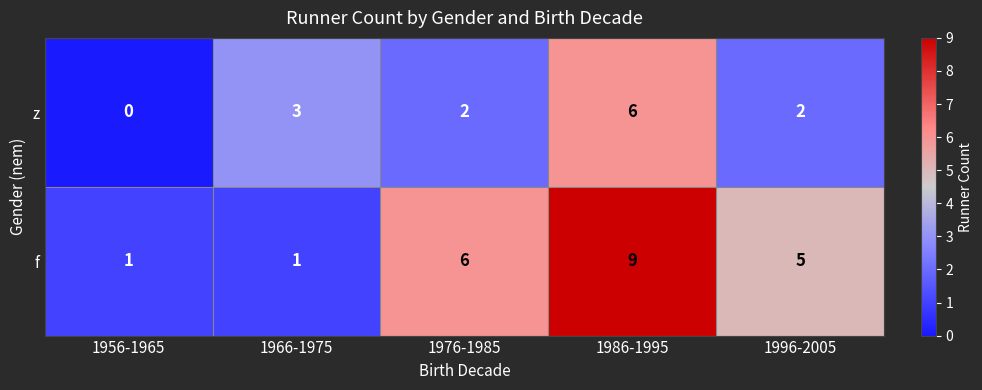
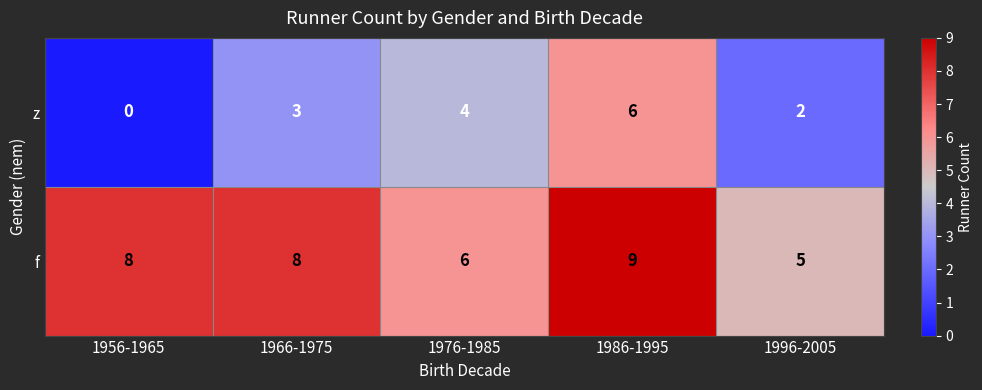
z, 1976-1985: 2 -> 4
f, 1956-1965: 1 -> 8
f, 1966-1975: 1 -> 8
